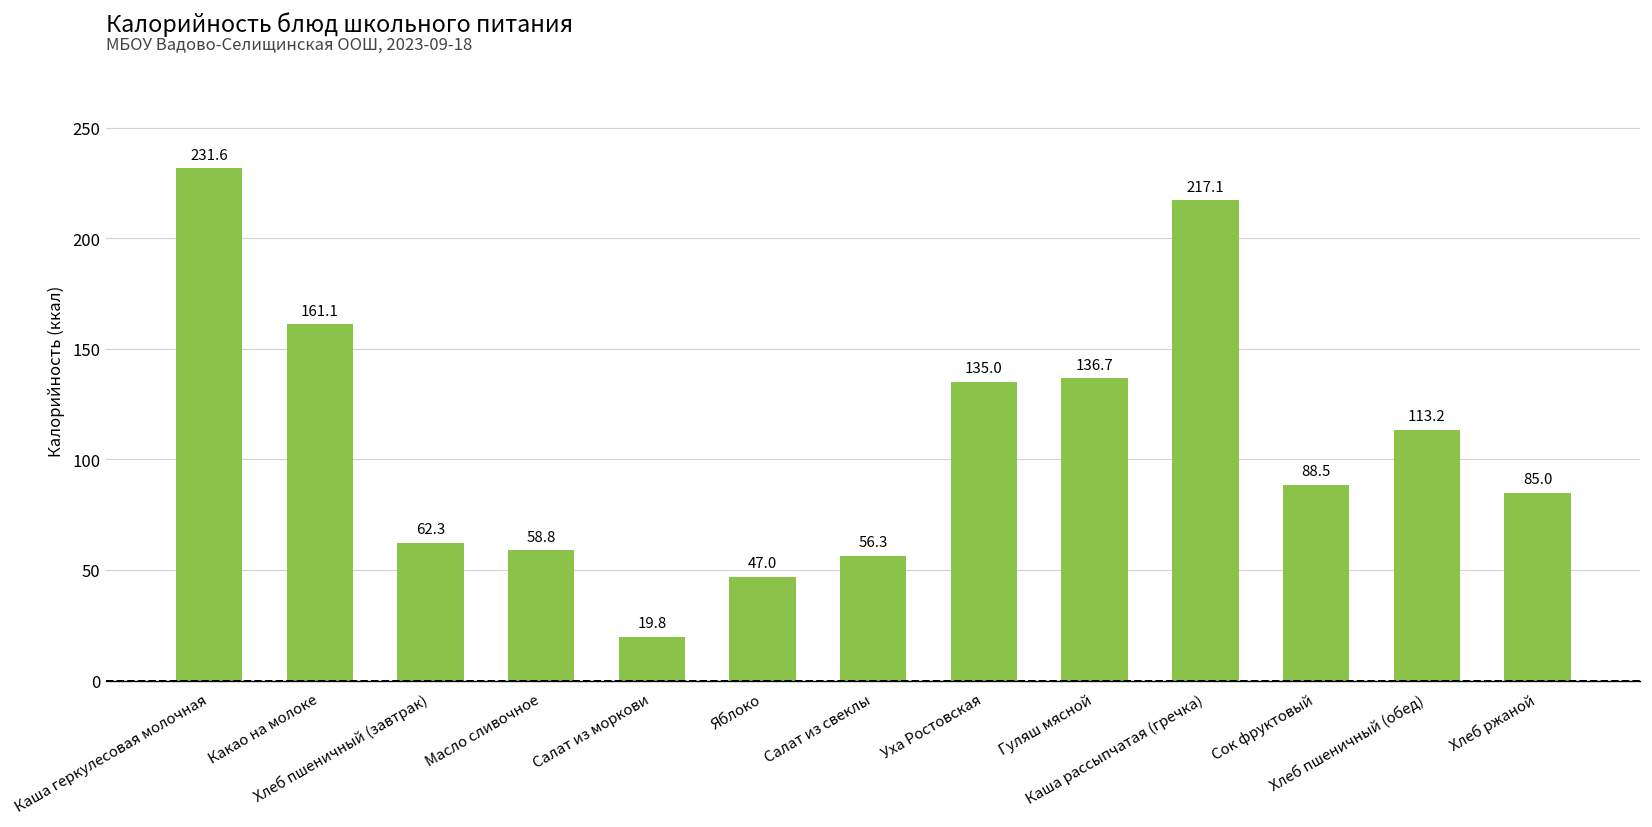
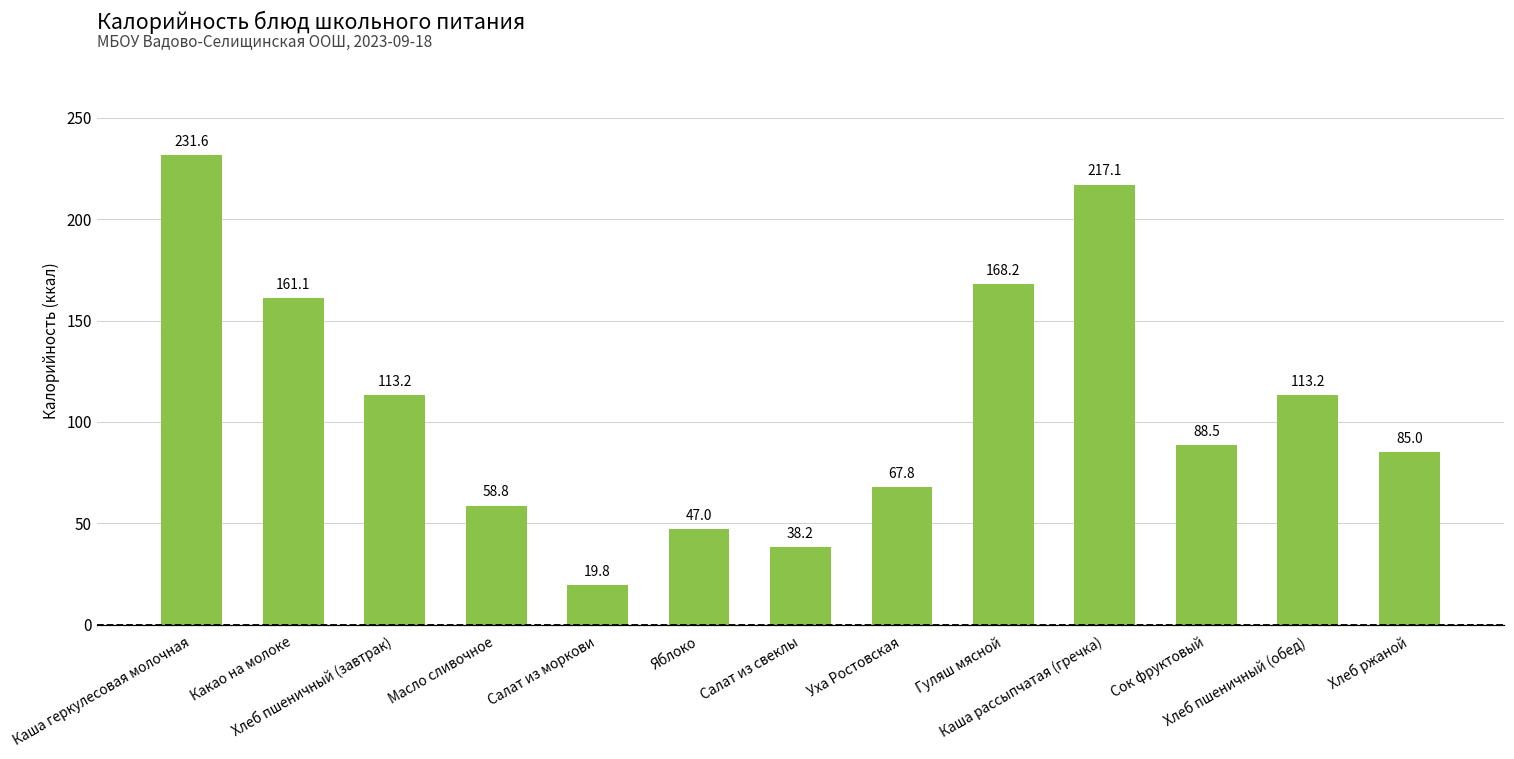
Хлеб пшеничный (завтрак): 62.3 -> 113.2
Салат из свеклы: 56.3 -> 38.2
Уха Ростовская: 135.0 -> 67.8
Гуляш мясной: 136.7 -> 168.2
